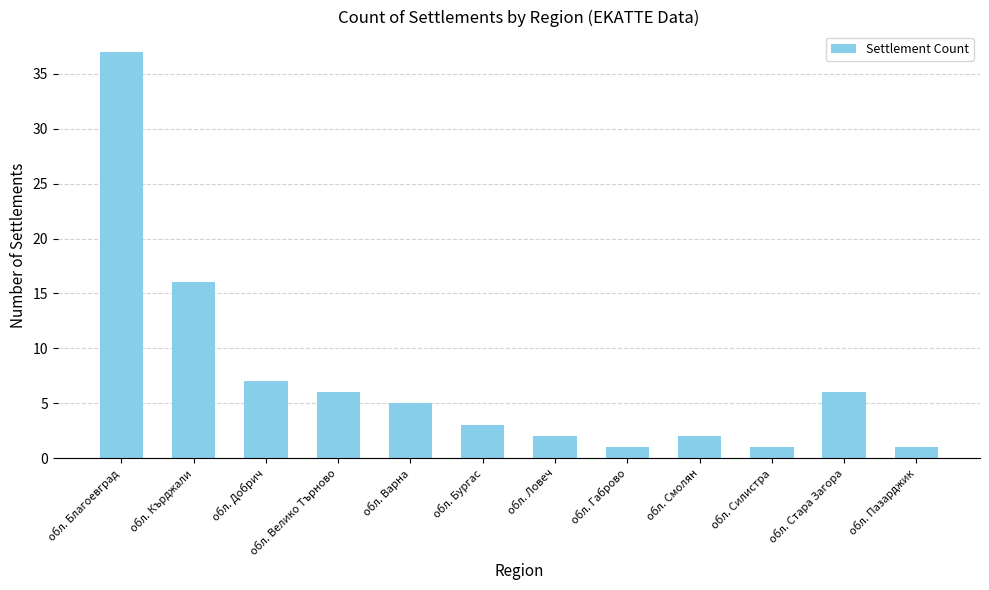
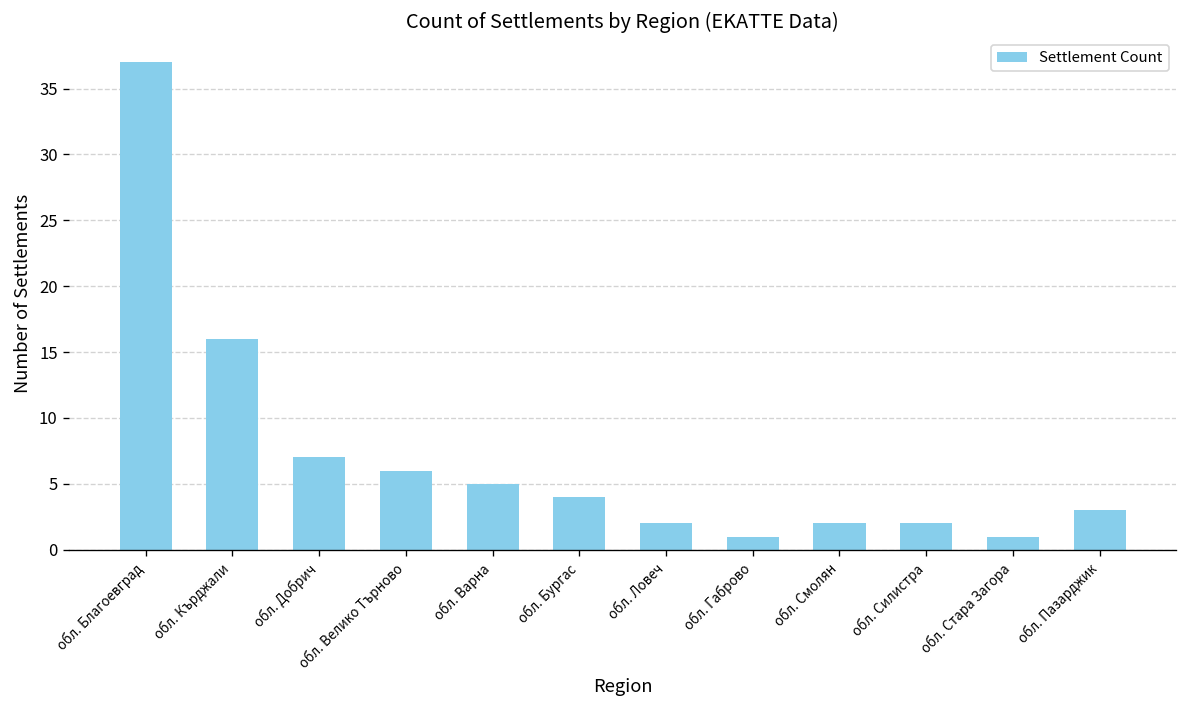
обл. Бургас: 3 -> 4
обл. Силистра: 1 -> 2
обл. Стара Загора: 6 -> 1
обл. Пазарджик: 1 -> 3
